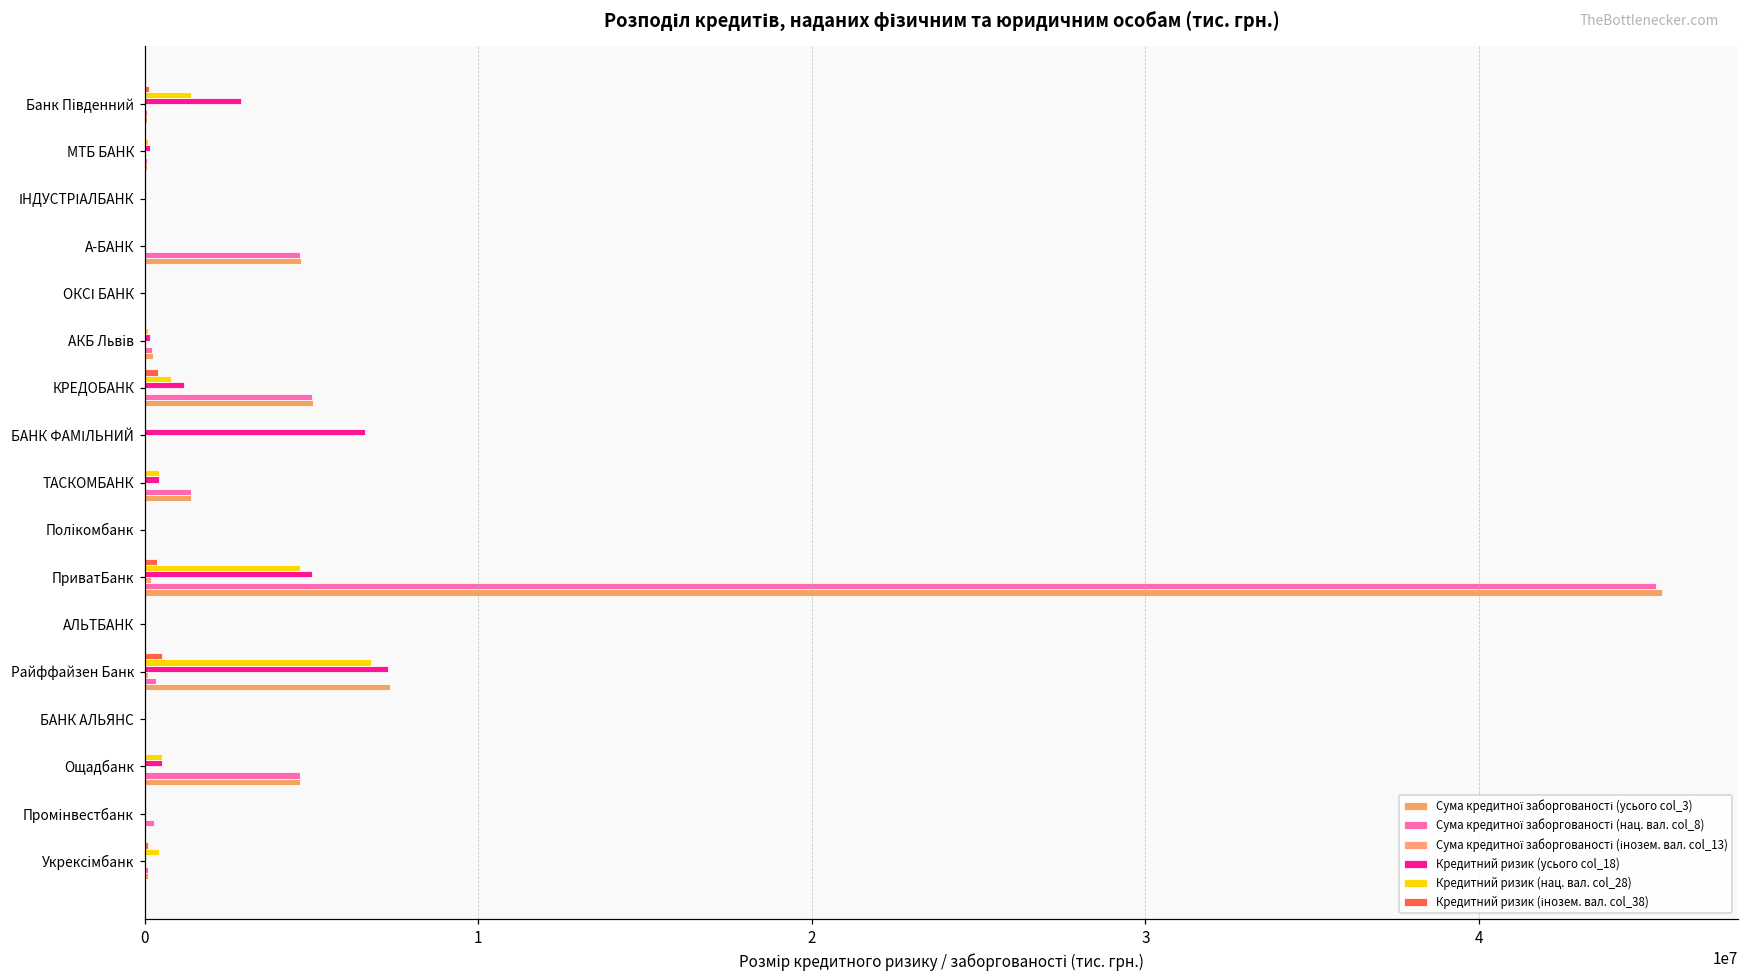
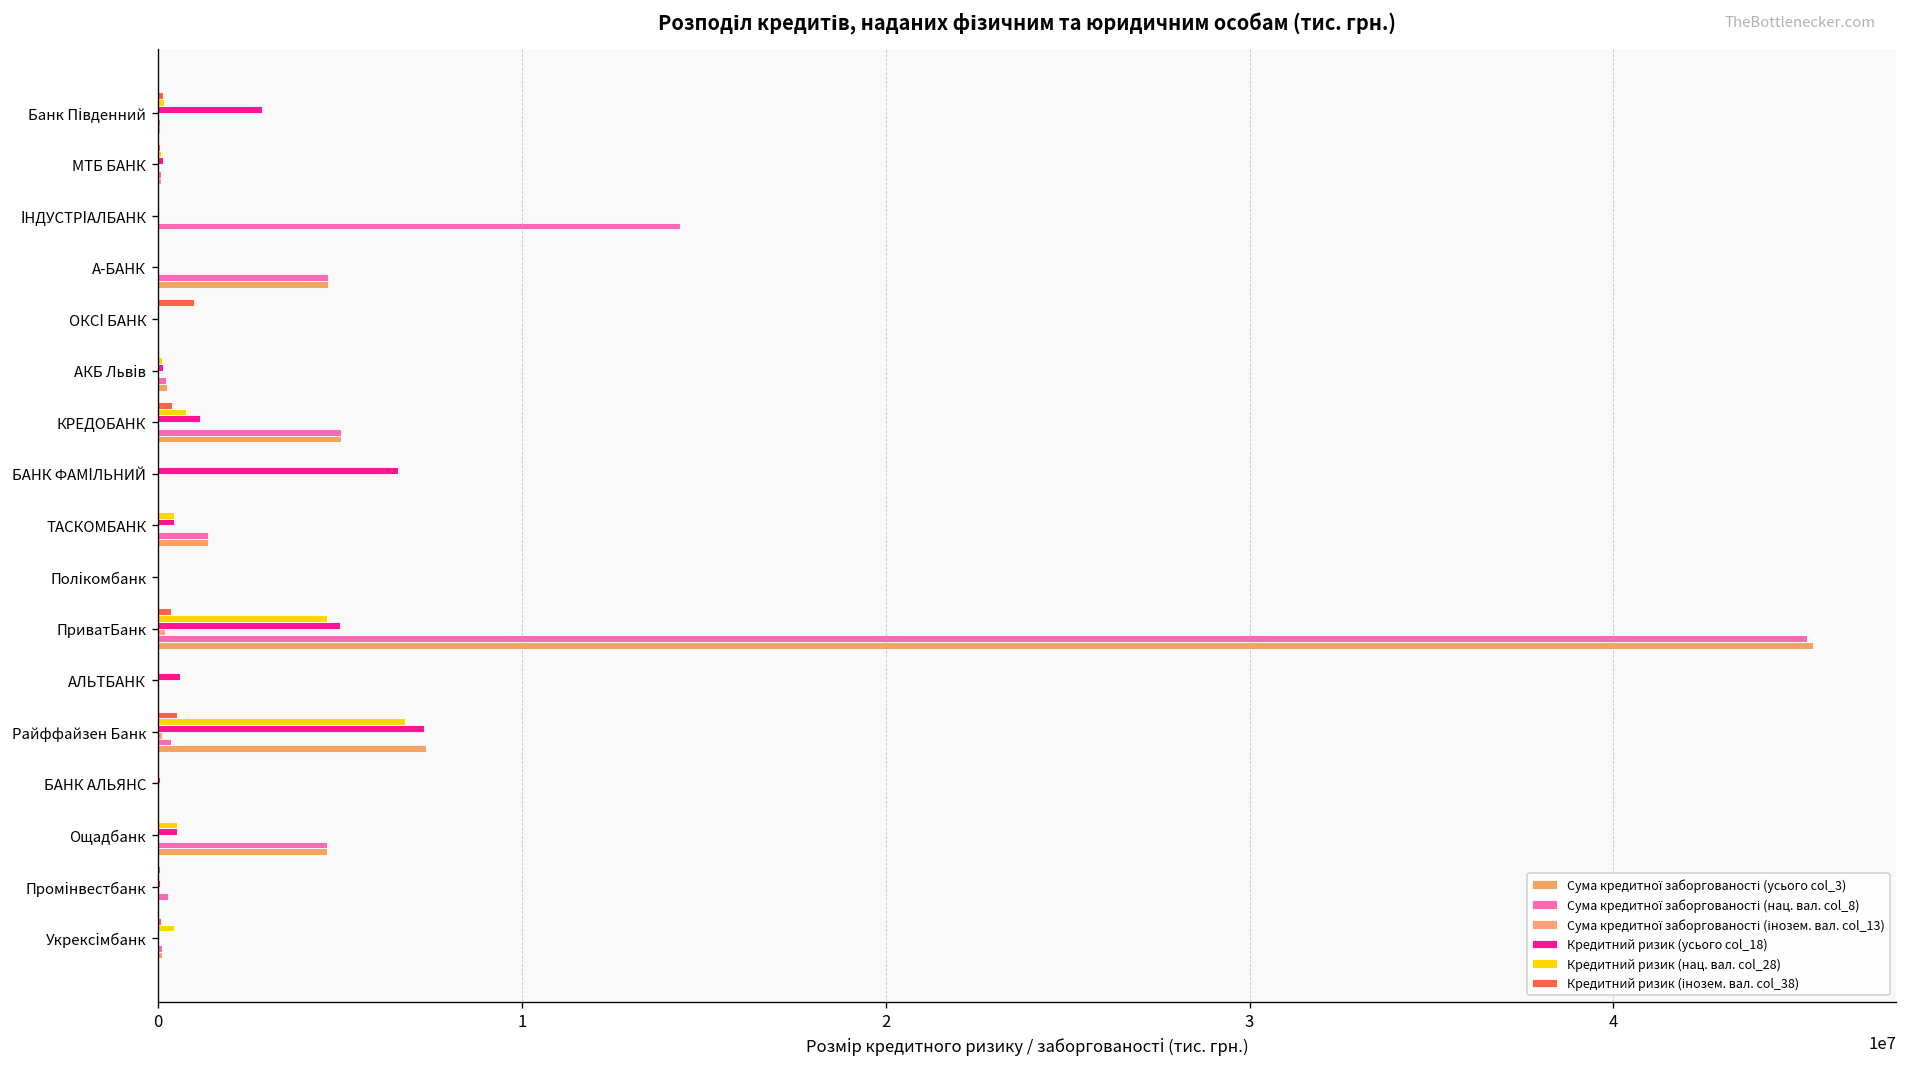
Кредитний ризик (нац. вал. col_28), Банк Південний: 1400000 -> 200000
Сума кредитної заборгованості (нац. вал. col_8), ІНДУСТРІАЛБАНК: 0 -> 14300000
Кредитний ризик (інозем. вал. col_38), ОКСІ БАНК: 0 -> 1000000
Кредитний ризик (усього col_18), АЛЬТБАНК: 0 -> 600000
